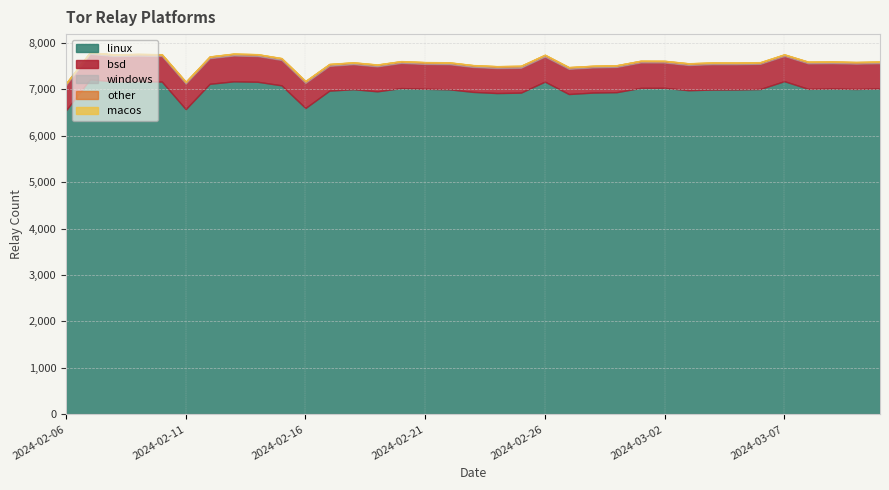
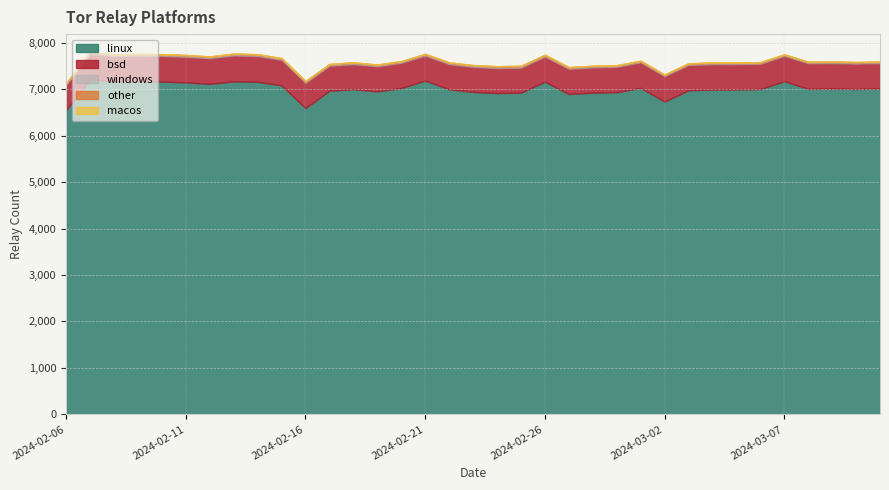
linux, 2024-02-11: 6,600 -> 7,100
linux, 2024-02-21: 7,000 -> 7,200
linux, 2024-03-02: 7,000 -> 6,700
